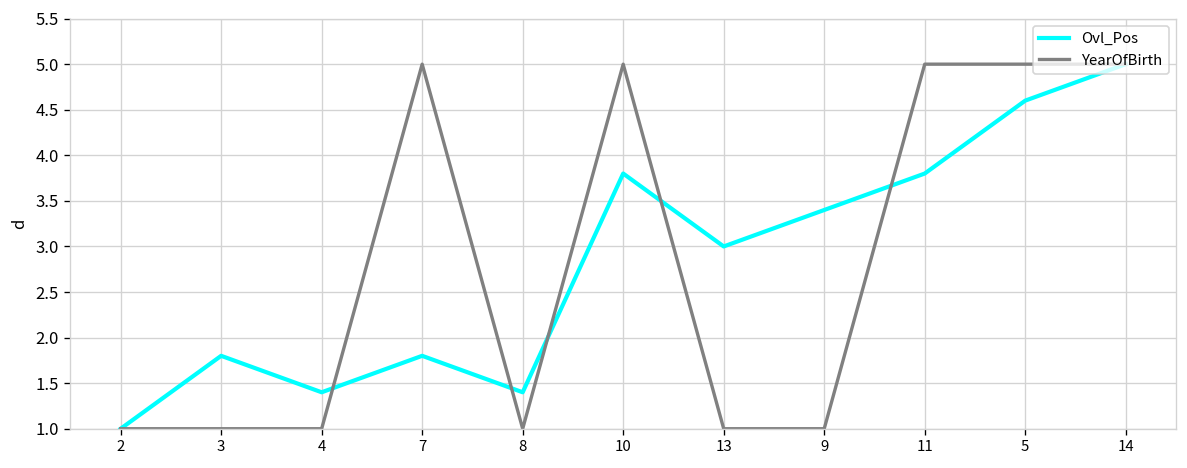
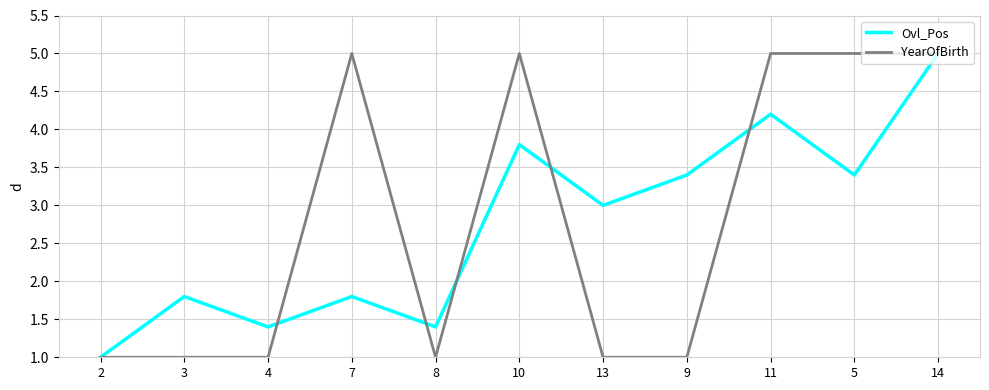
Ovl_Pos, 11: 3.8 -> 4.2
Ovl_Pos, 5: 4.6 -> 3.4
